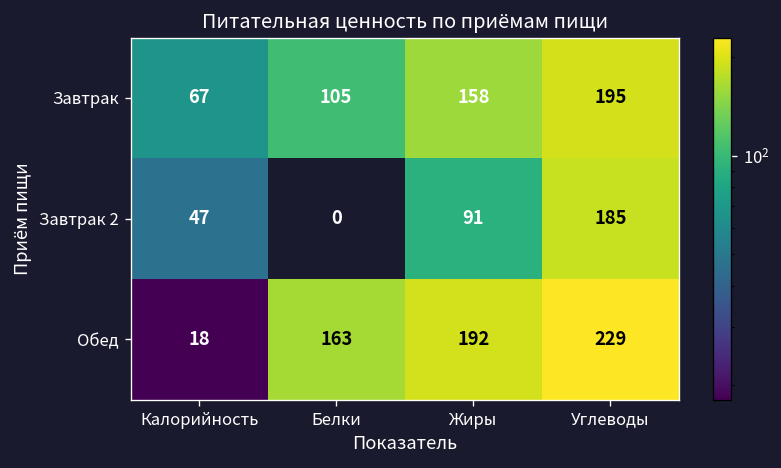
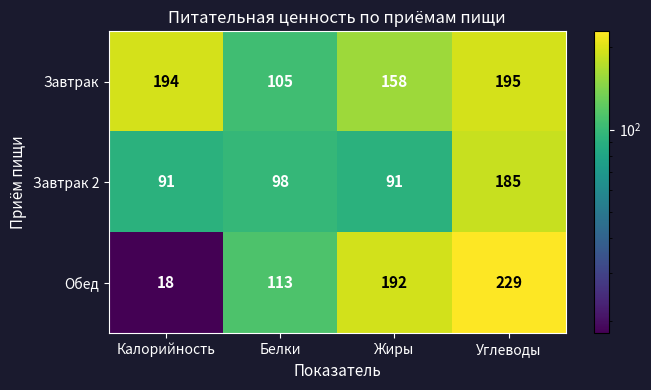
Завтрак, Калорийность: 67 -> 194
Завтрак 2, Калорийность: 47 -> 91
Завтрак 2, Белки: 0 -> 98
Обед, Белки: 163 -> 113
